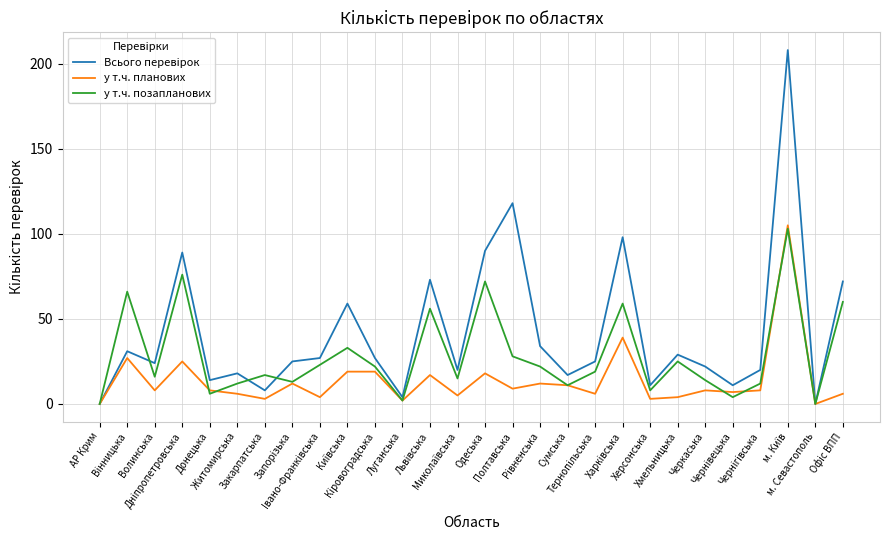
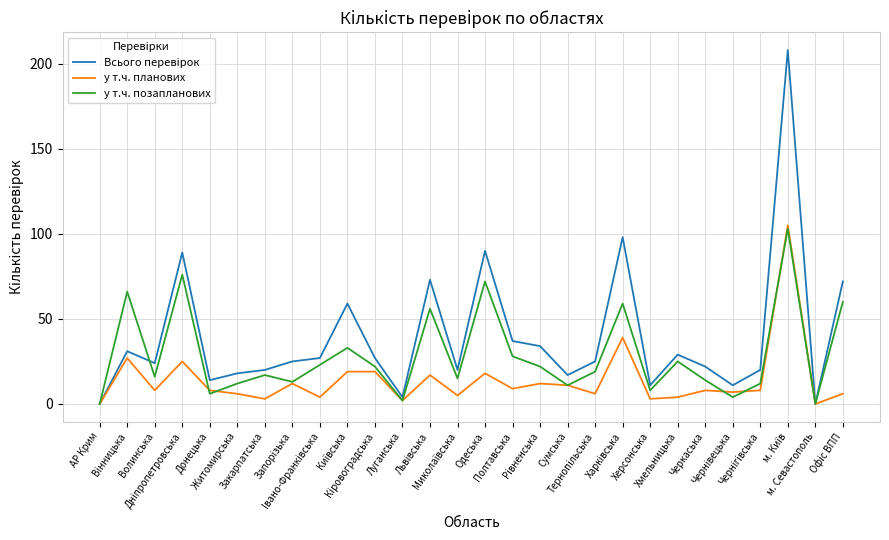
Всього перевірок, Закарпатська: 8 -> 20
Всього перевірок, Полтавська: 118 -> 37
